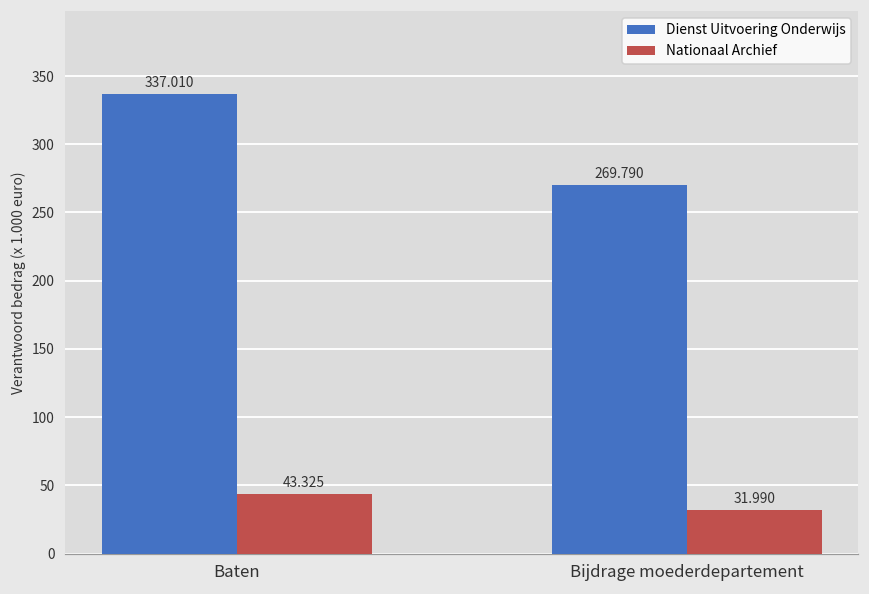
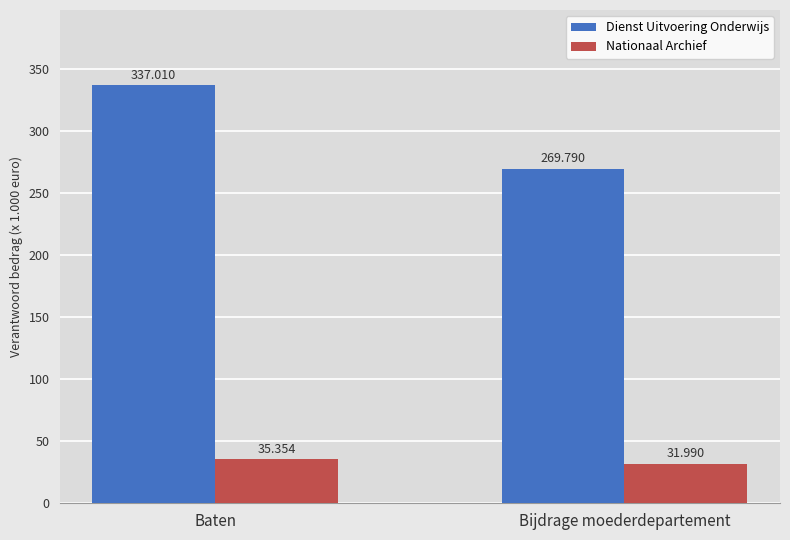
Nationaal Archief, Baten: 43.325 -> 35.354
